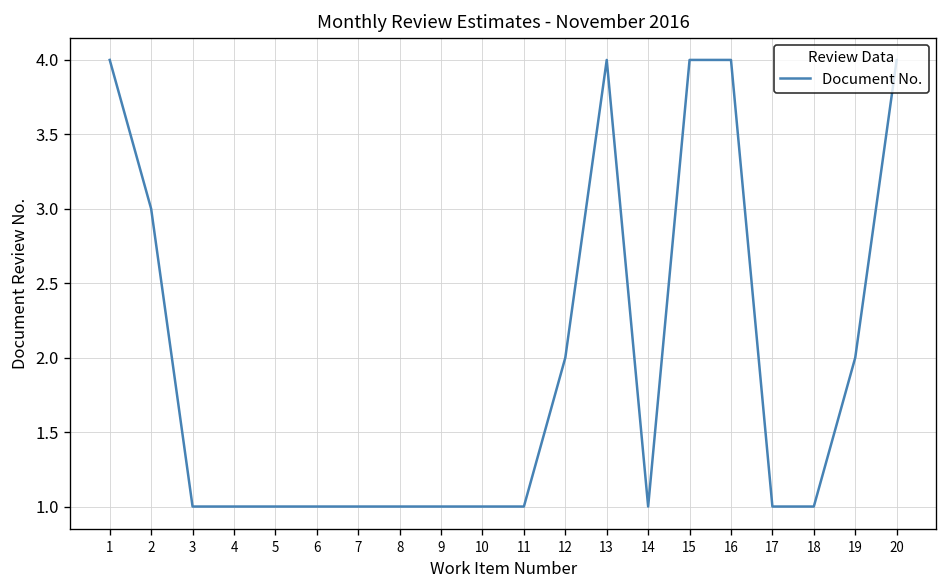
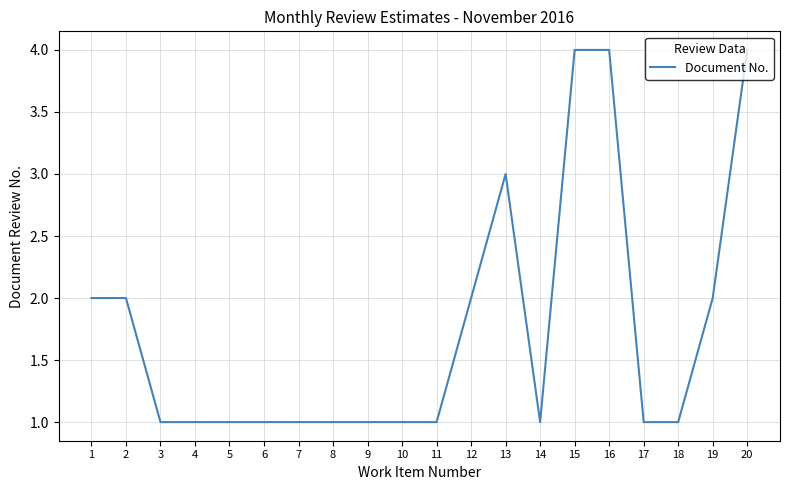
1: 4 -> 2
2: 3 -> 2
13: 4 -> 3
